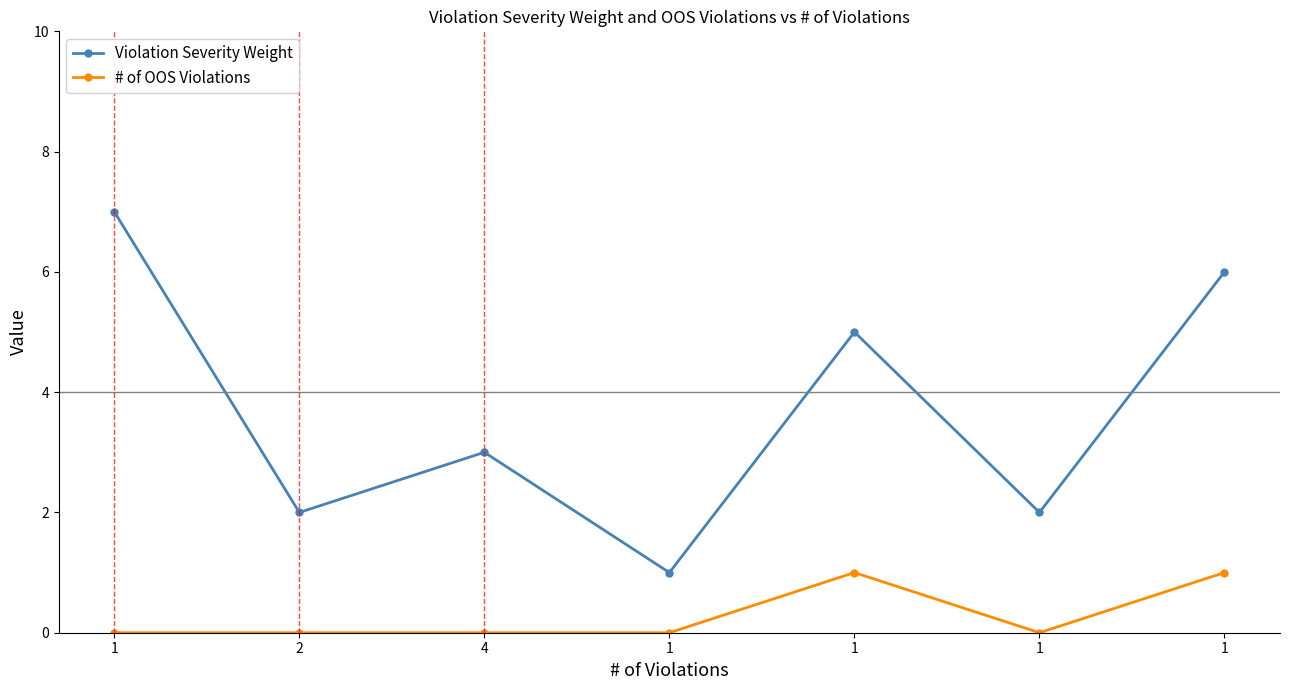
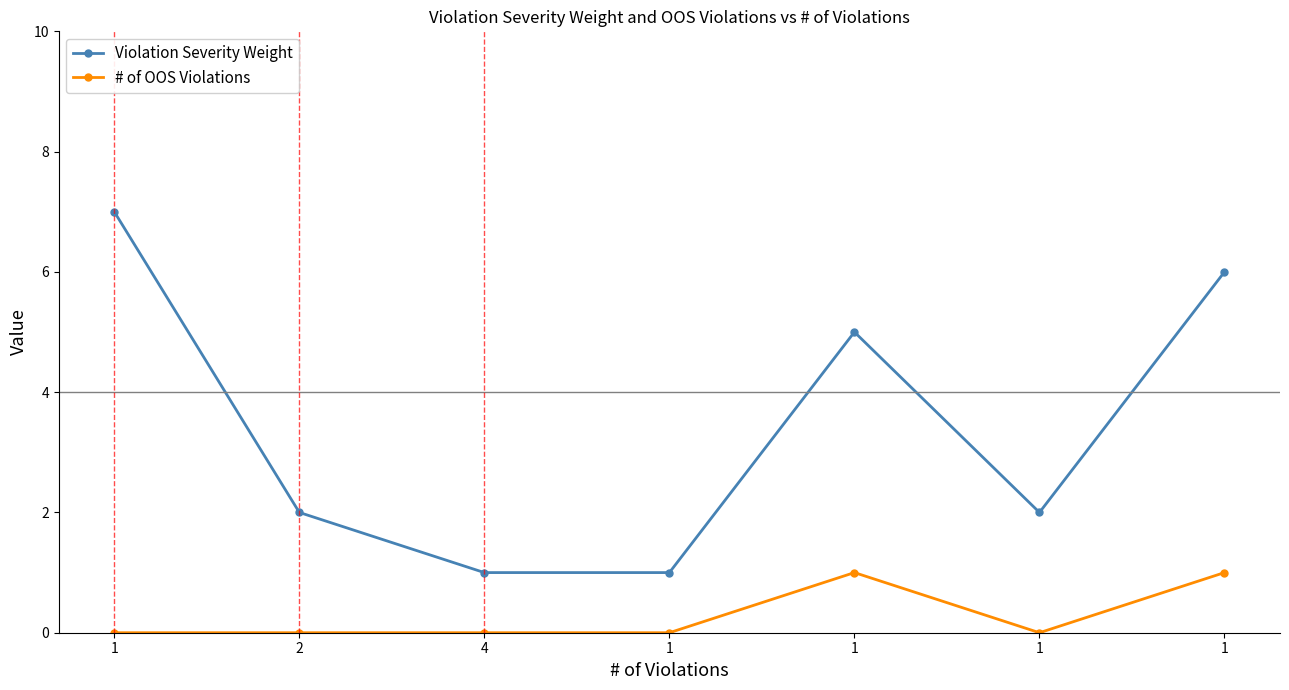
Violation Severity Weight, 4: 3 -> 1
